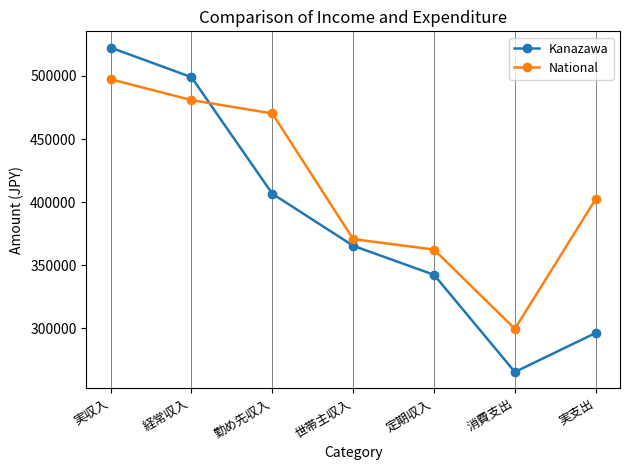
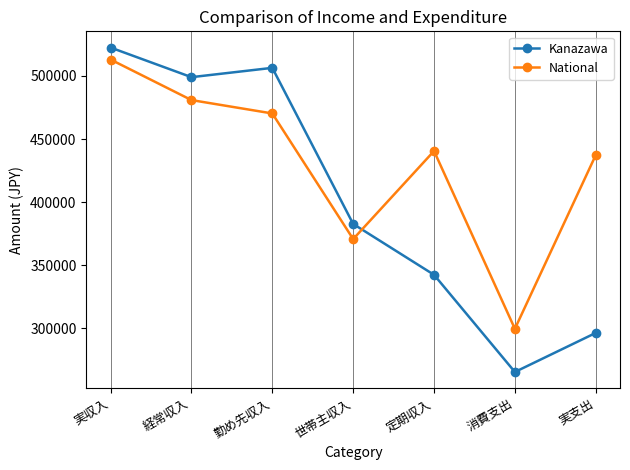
National, 実収入: 497000 -> 513000
Kanazawa, 勤め先収入: 407000 -> 506000
Kanazawa, 世帯主収入: 365000 -> 383000
National, 定期収入: 362000 -> 441000
National, 実支出: 402000 -> 437000
